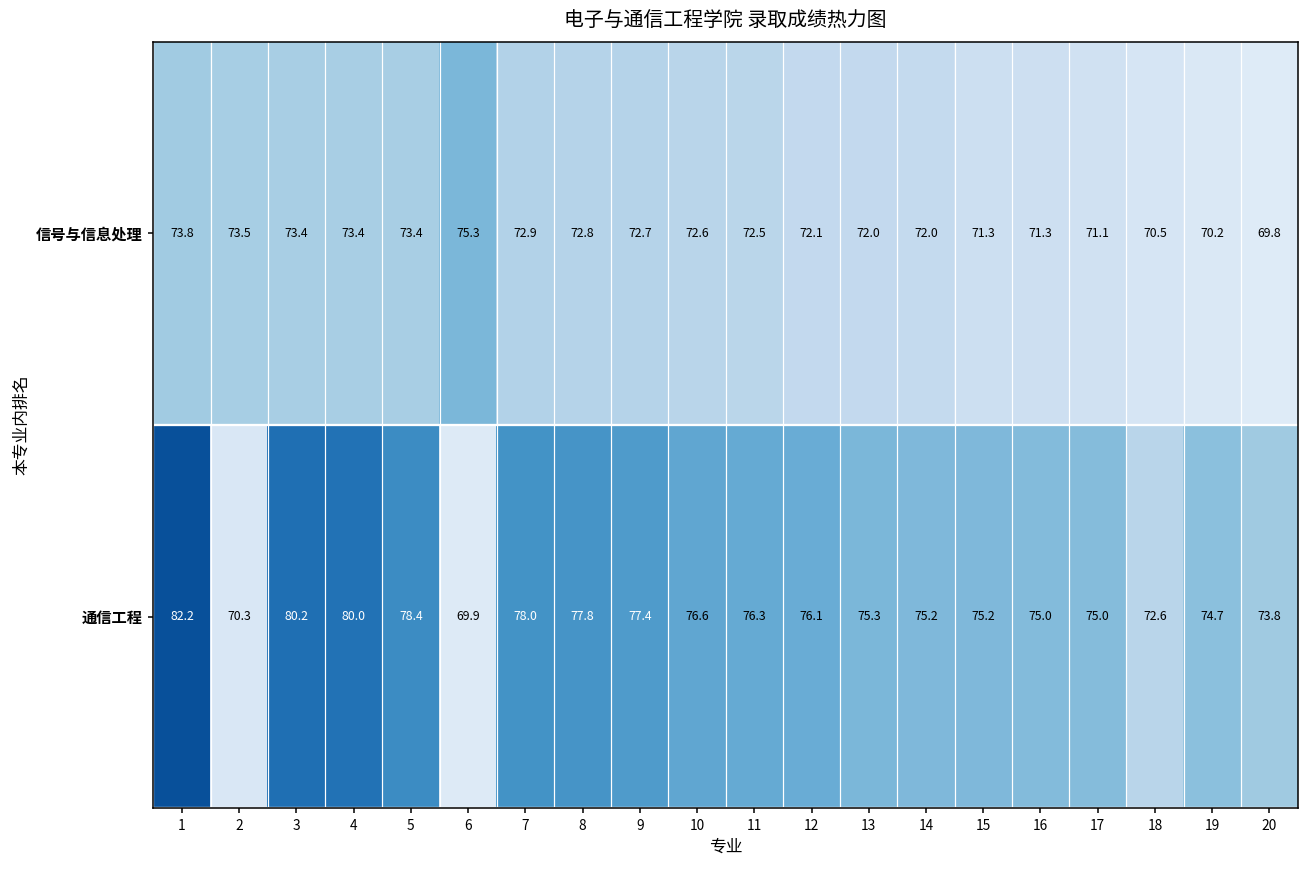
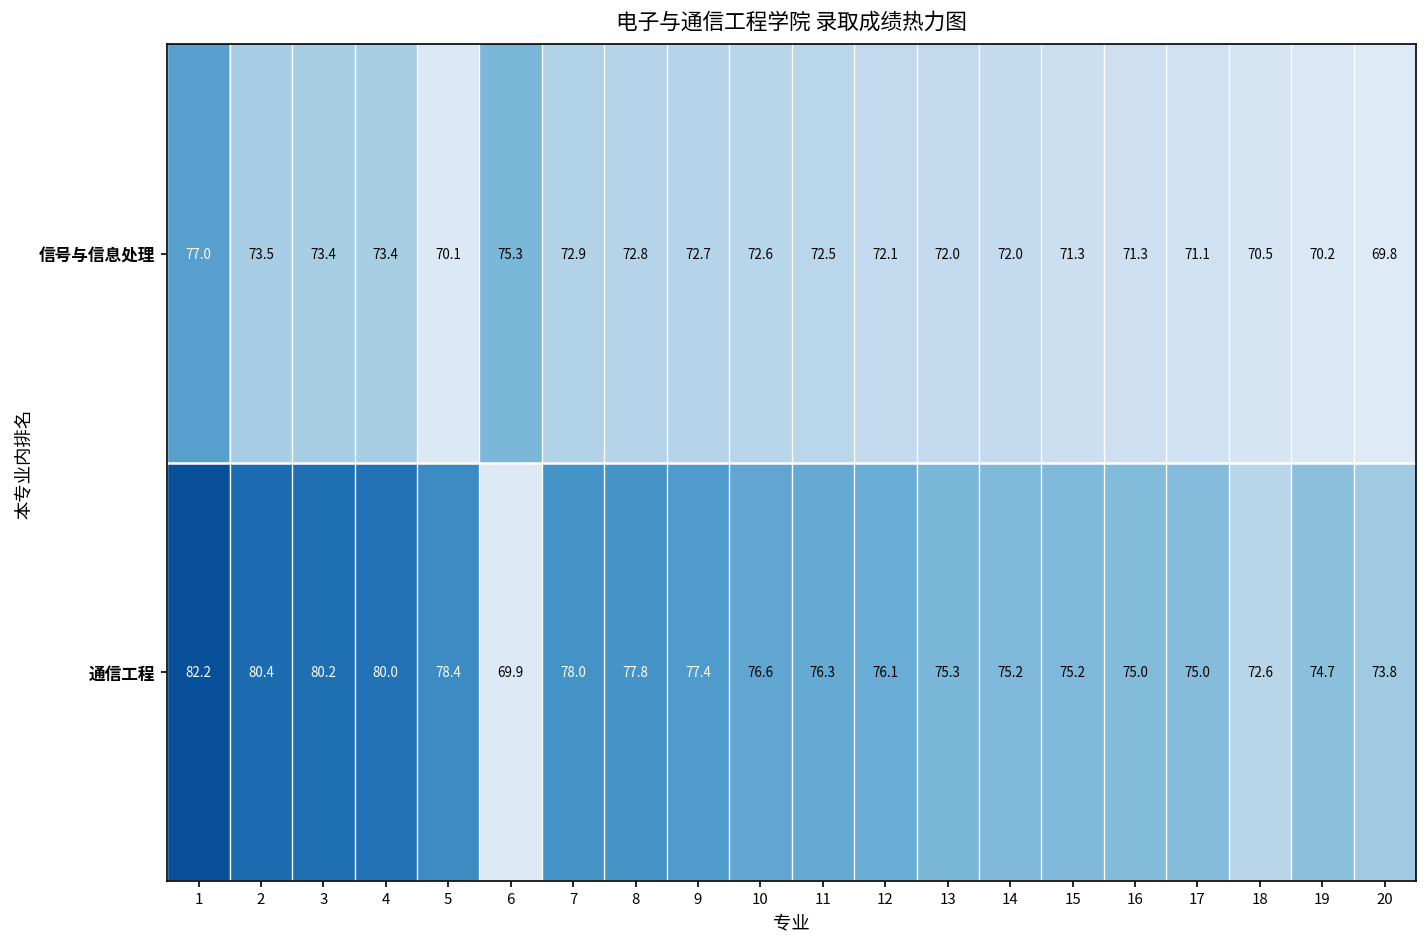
信号与信息处理, 1: 73.8 -> 77.0
信号与信息处理, 5: 73.4 -> 70.1
通信工程, 2: 70.3 -> 80.4
